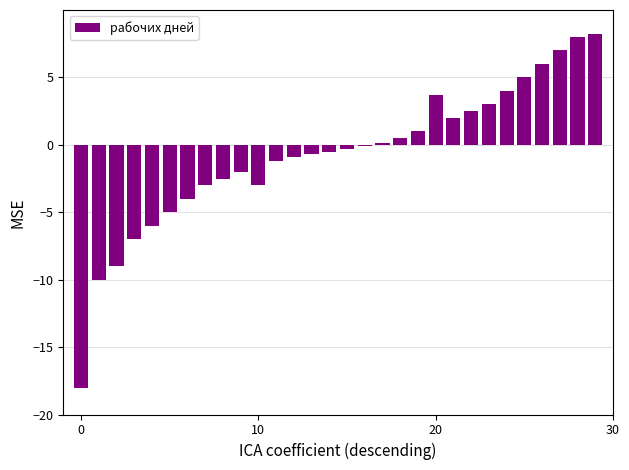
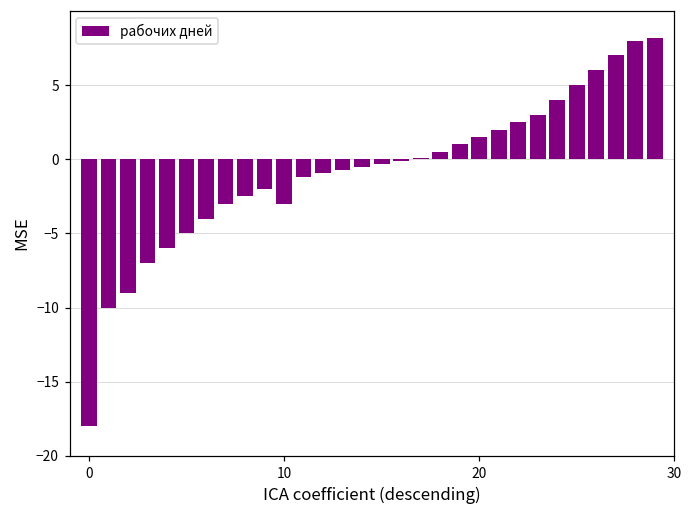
20: 3.7 -> 1.5
